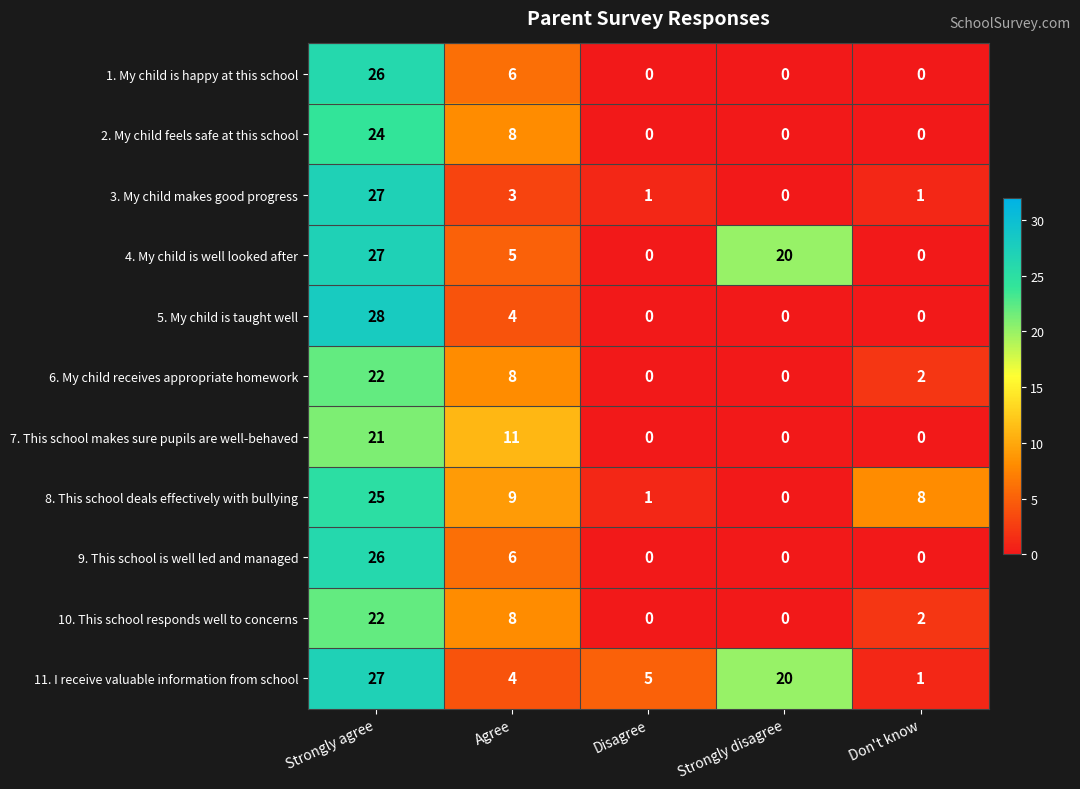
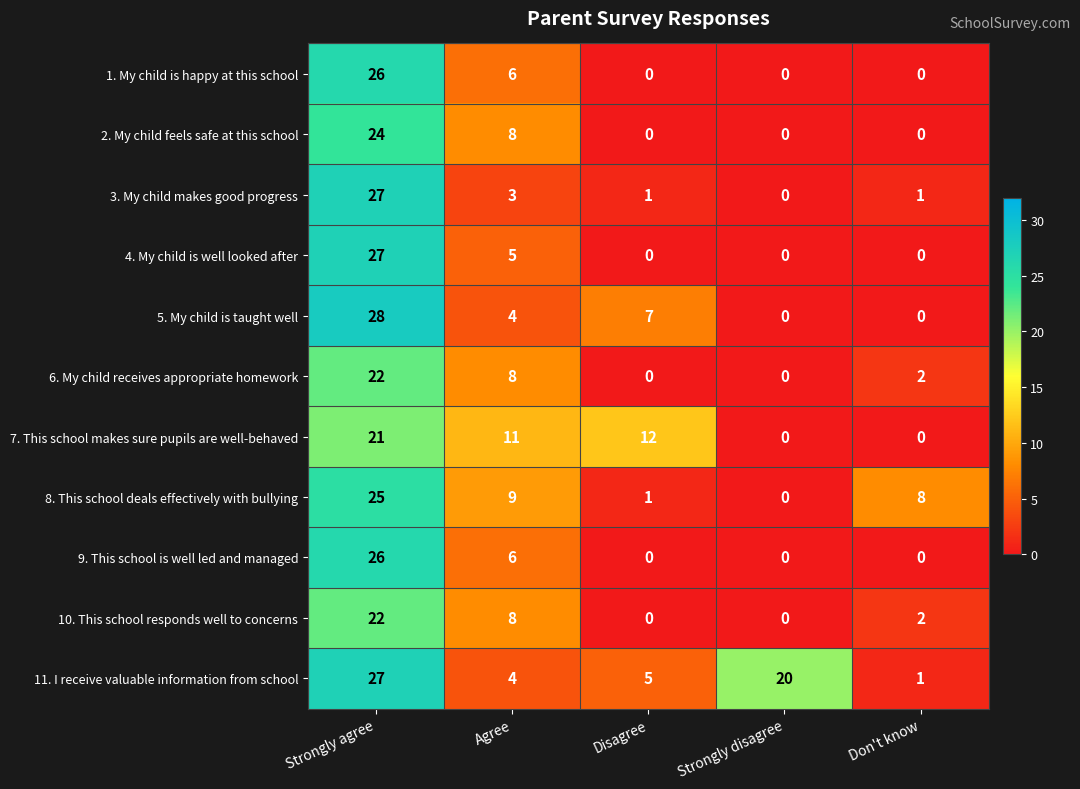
4. My child is well looked after, Strongly disagree: 20 -> 0
5. My child is taught well, Disagree: 0 -> 7
7. This school makes sure pupils are well-behaved, Disagree: 0 -> 12
